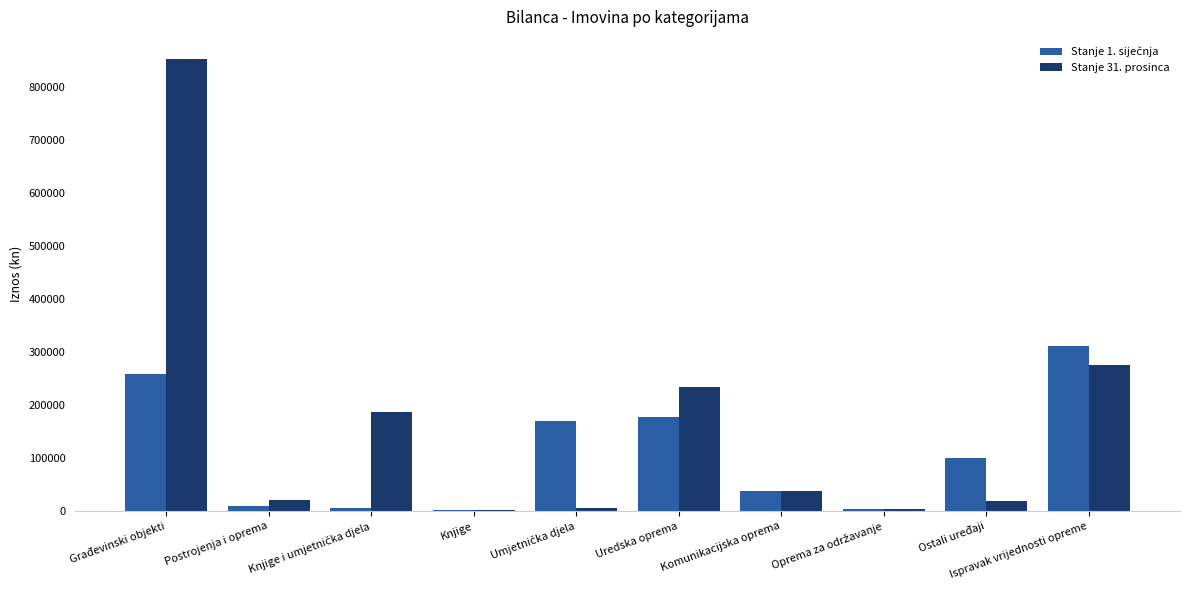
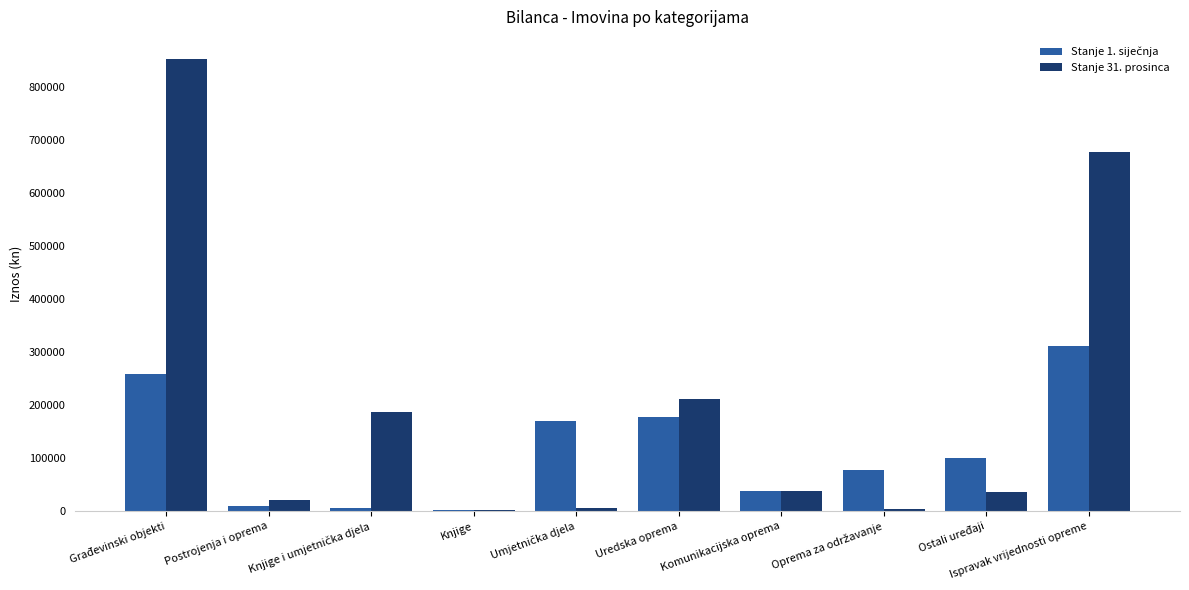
Stanje 31. prosinca, Uredska oprema: 230000 -> 210000
Stanje 1. siječnja, Oprema za održavanje: 0 -> 80000
Stanje 31. prosinca, Ostali uređaji: 20000 -> 40000
Stanje 31. prosinca, Ispravak vrijednosti opreme: 280000 -> 680000
